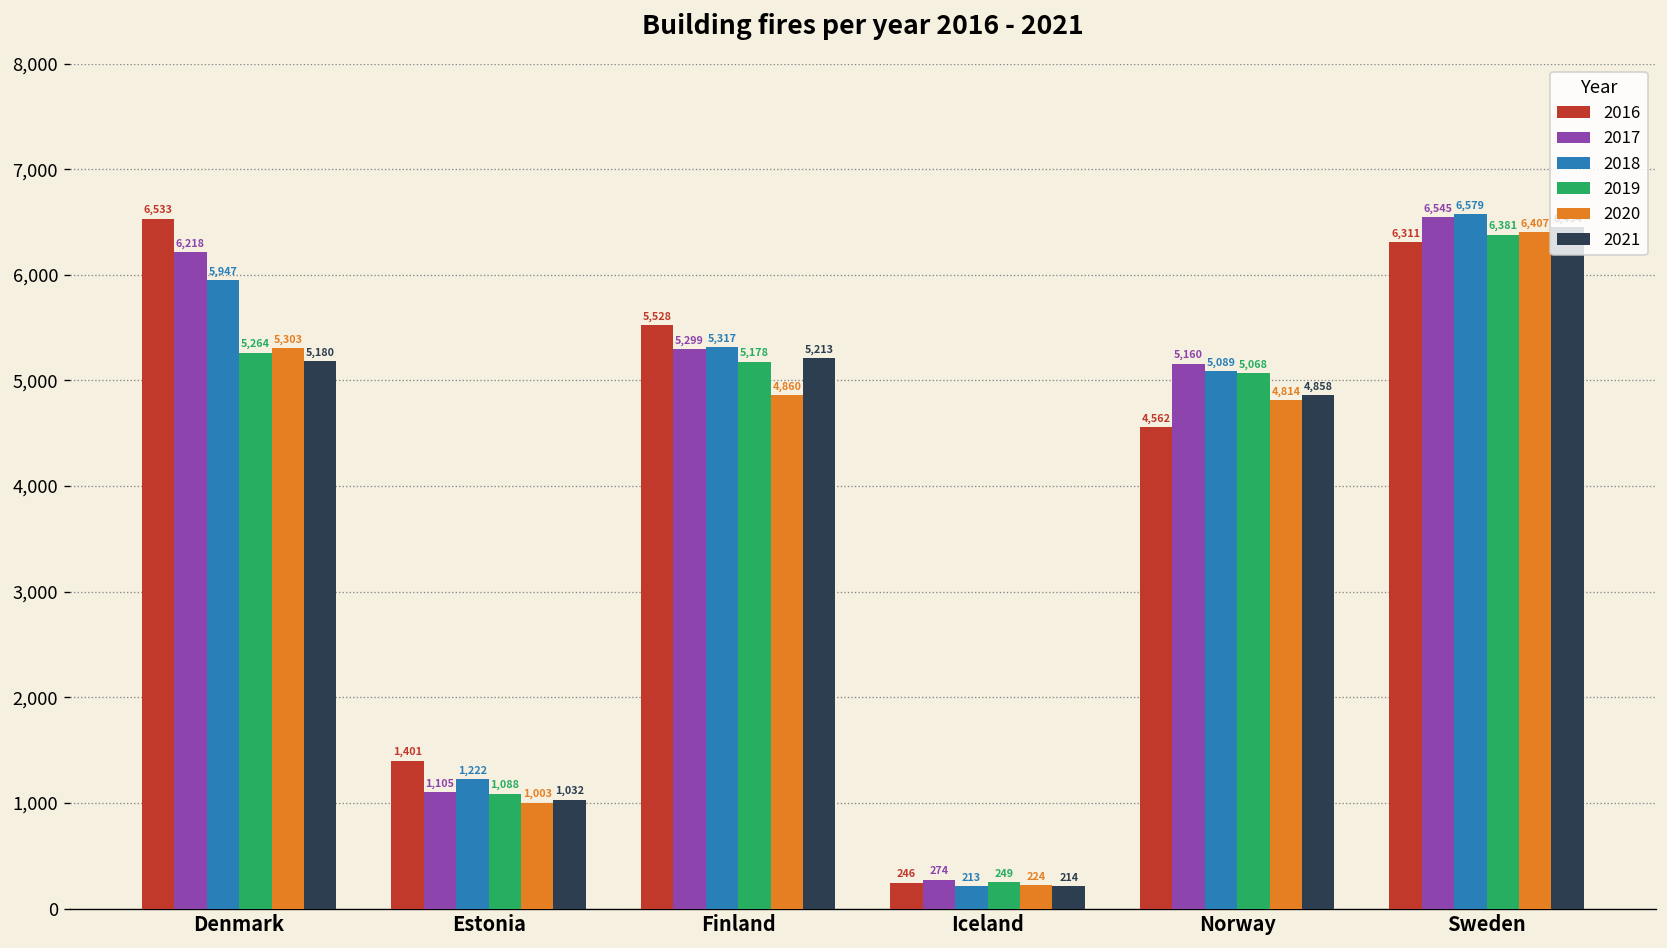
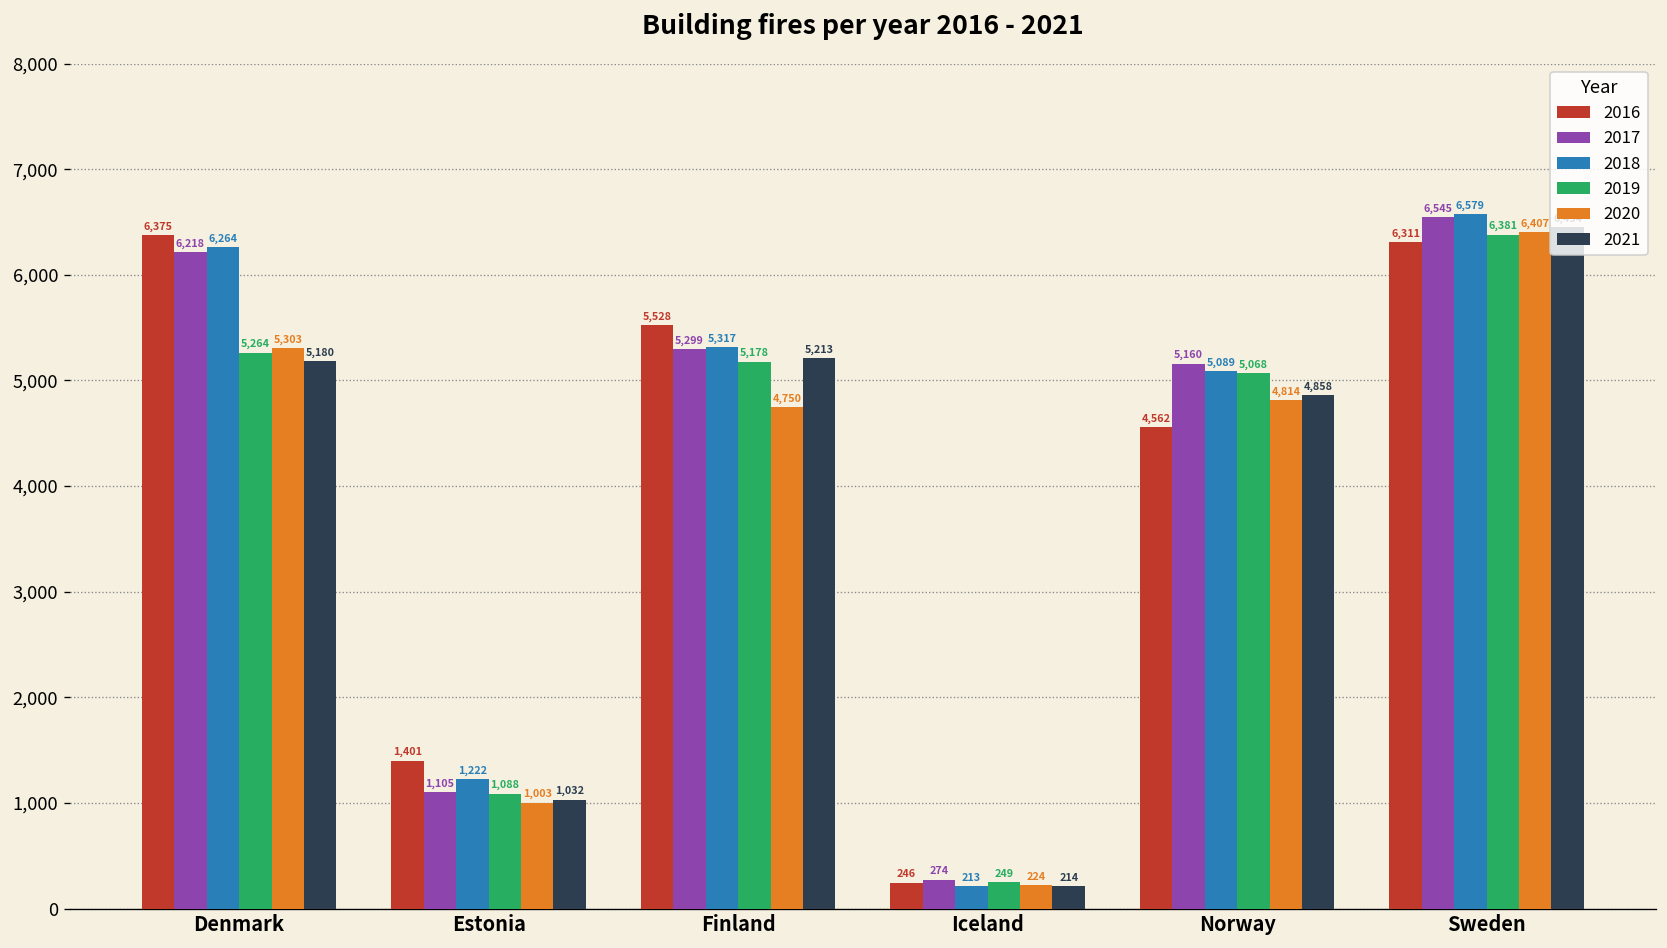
2016, Denmark: 6,533 -> 6,375
2018, Denmark: 5,947 -> 6,264
2020, Finland: 4,860 -> 4,750
